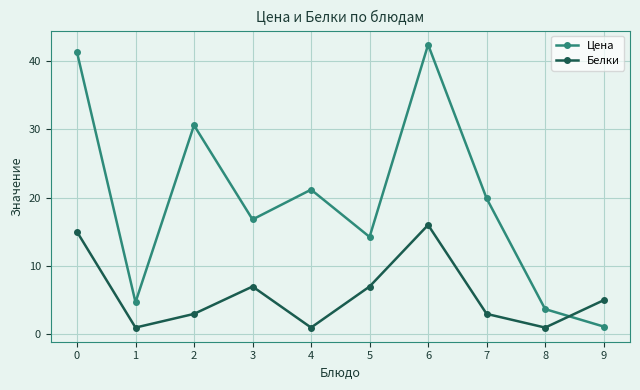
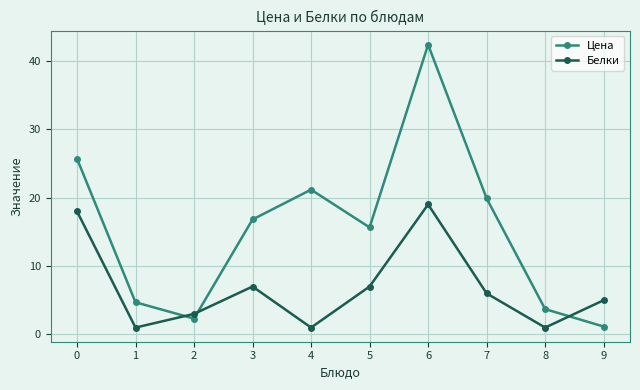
Цена, 0: 41 -> 26
Белки, 0: 15 -> 18
Цена, 2: 31 -> 2
Цена, 5: 14 -> 16
Белки, 6: 16 -> 19
Белки, 7: 3 -> 6
